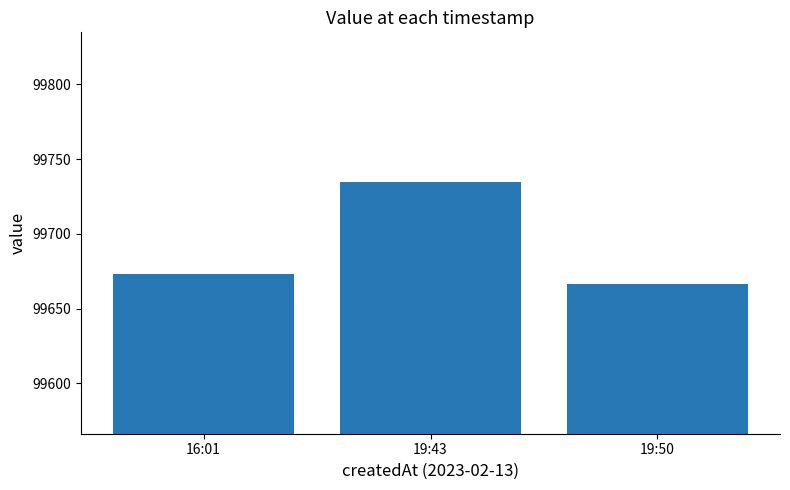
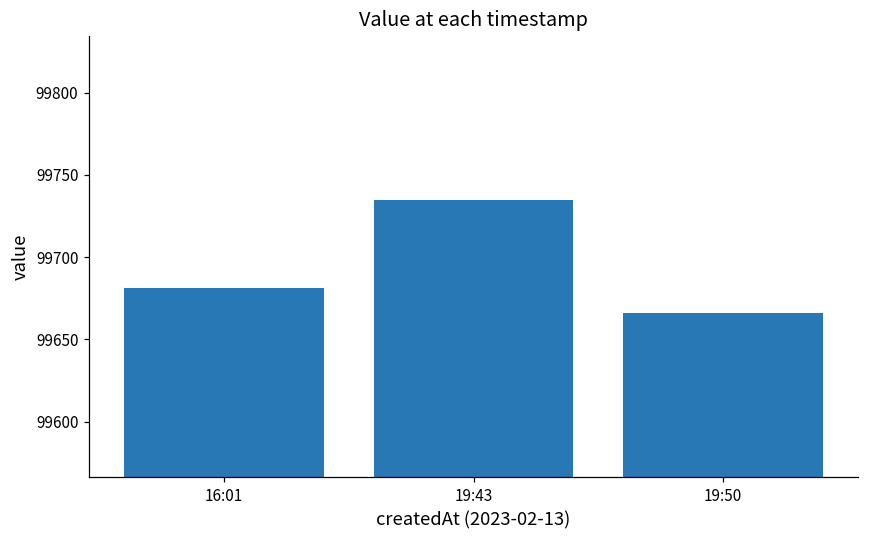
16:01: 99673 -> 99681
